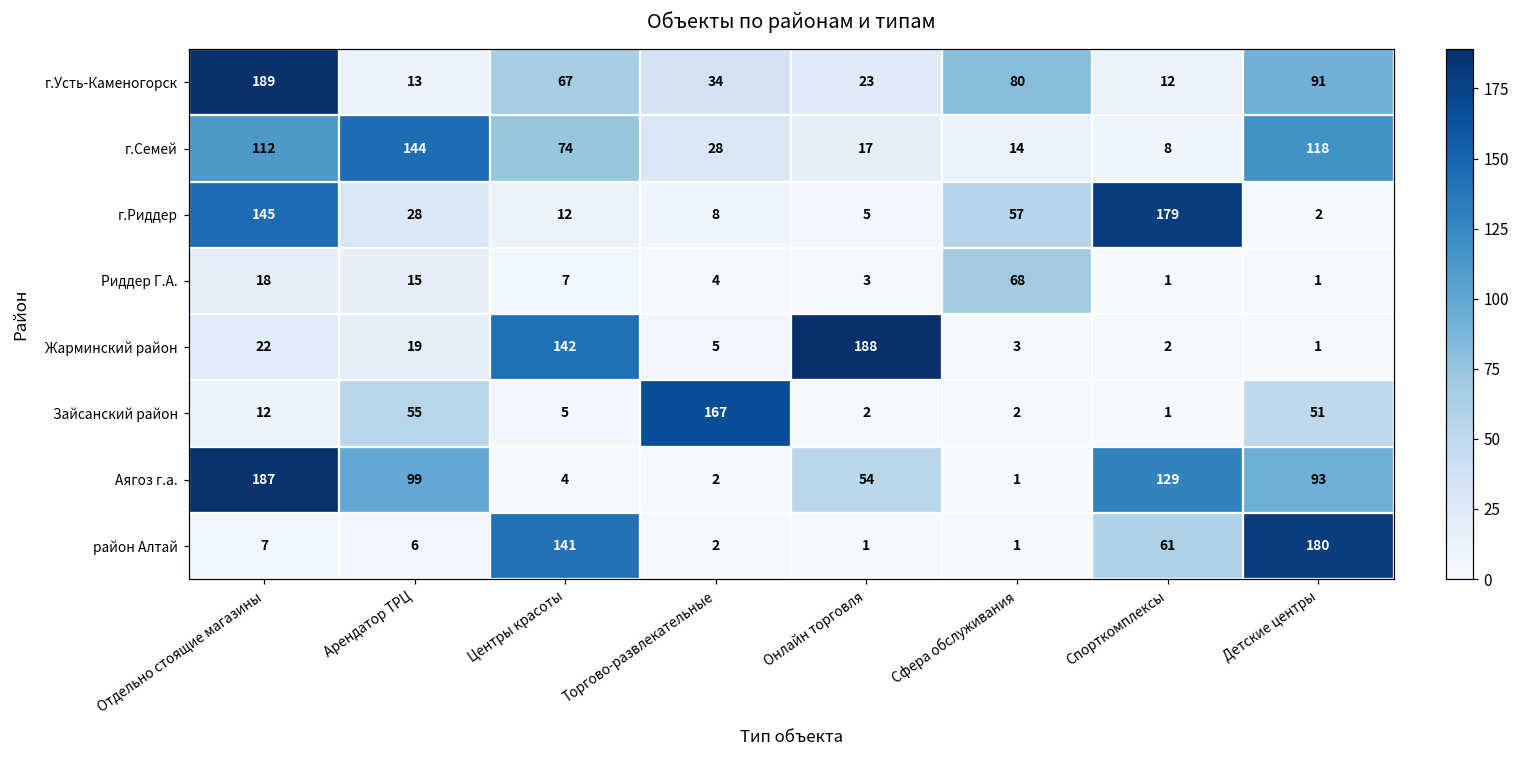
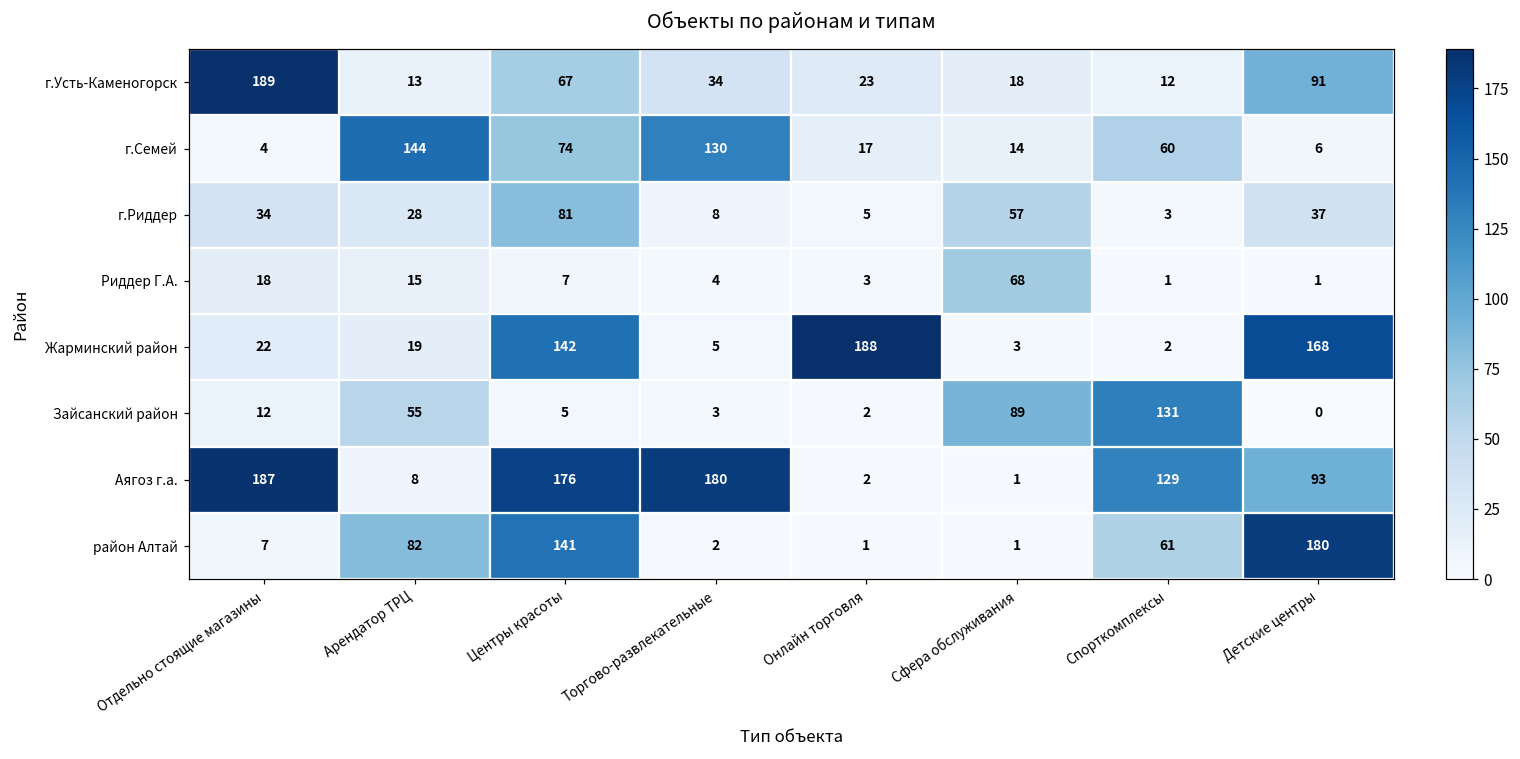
г.Усть-Каменогорск, Сфера обслуживания: 80 -> 18
г.Семей, Отдельно стоящие магазины: 112 -> 4
г.Семей, Торгово-развлекательные: 28 -> 130
г.Семей, Спорткомплексы: 8 -> 60
г.Семей, Детские центры: 118 -> 6
г.Риддер, Отдельно стоящие магазины: 145 -> 34
г.Риддер, Центры красоты: 12 -> 81
г.Риддер, Спорткомплексы: 179 -> 3
г.Риддер, Детские центры: 2 -> 37
Жарминский район, Детские центры: 1 -> 168
Зайсанский район, Торгово-развлекательные: 167 -> 3
Зайсанский район, Сфера обслуживания: 2 -> 89
Зайсанский район, Спорткомплексы: 1 -> 131
Зайсанский район, Детские центры: 51 -> 0
Аягоз г.а., Арендатор ТРЦ: 99 -> 8
Аягоз г.а., Центры красоты: 4 -> 176
Аягоз г.а., Торгово-развлекательные: 2 -> 180
Аягоз г.а., Онлайн торговля: 54 -> 2
район Алтай, Арендатор ТРЦ: 6 -> 82
